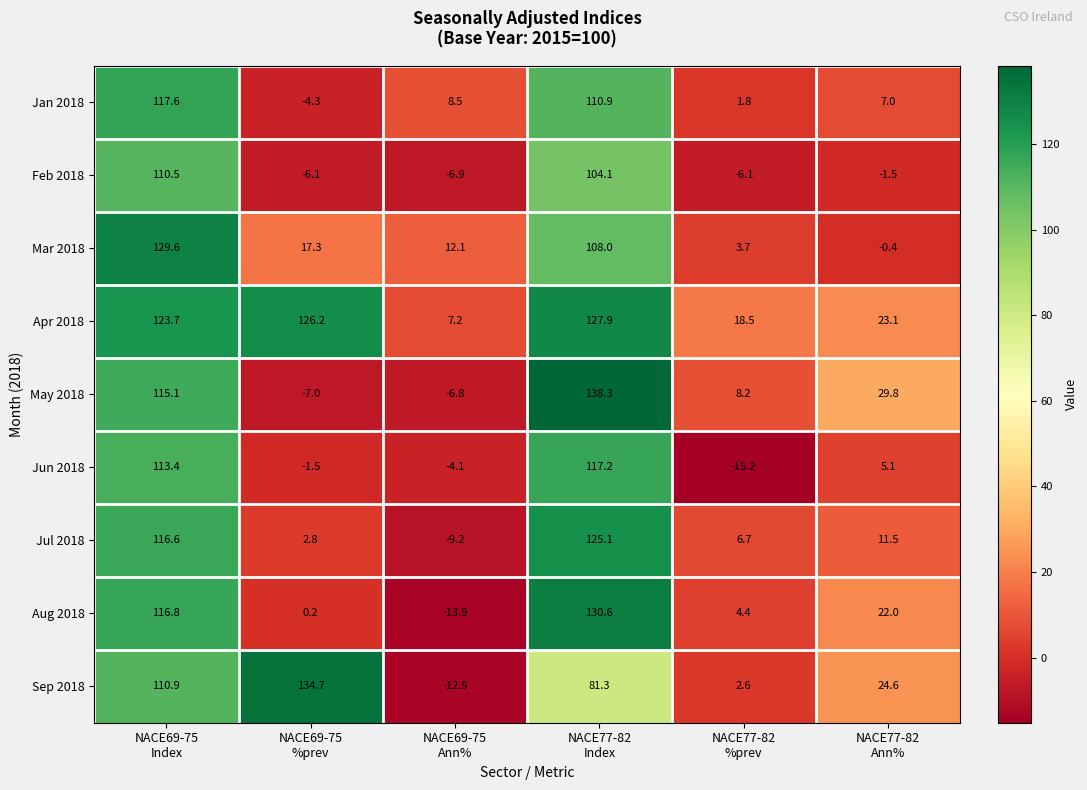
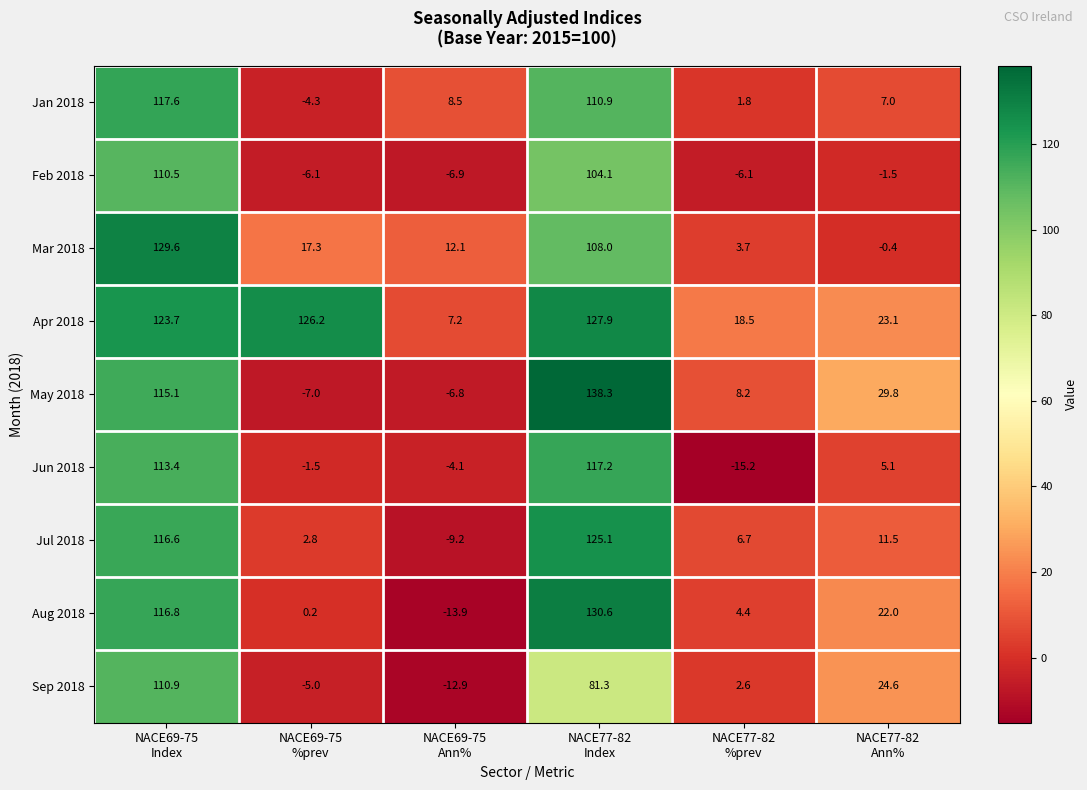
Sep 2018, NACE69-75 %prev: 134.7 -> -5.0
